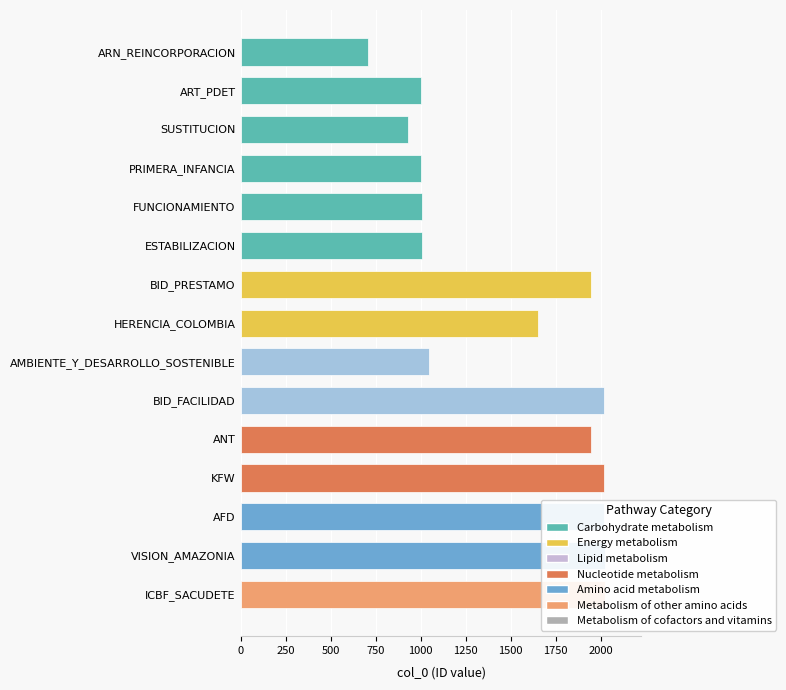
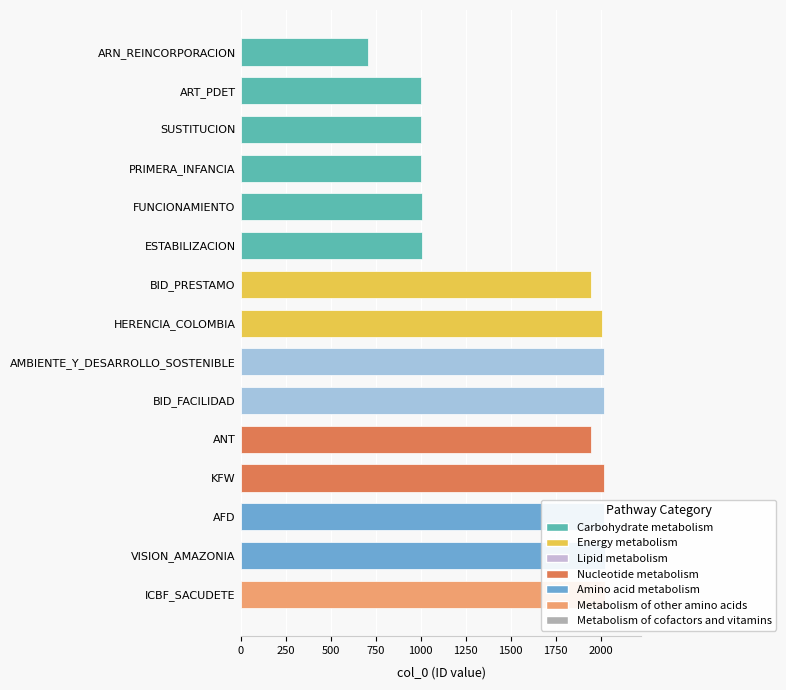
SUSTITUCION: 930 -> 1000
HERENCIA_COLOMBIA: 1650 -> 2010
AMBIENTE_Y_DESARROLLO_SOSTENIBLE: 1050 -> 2020
